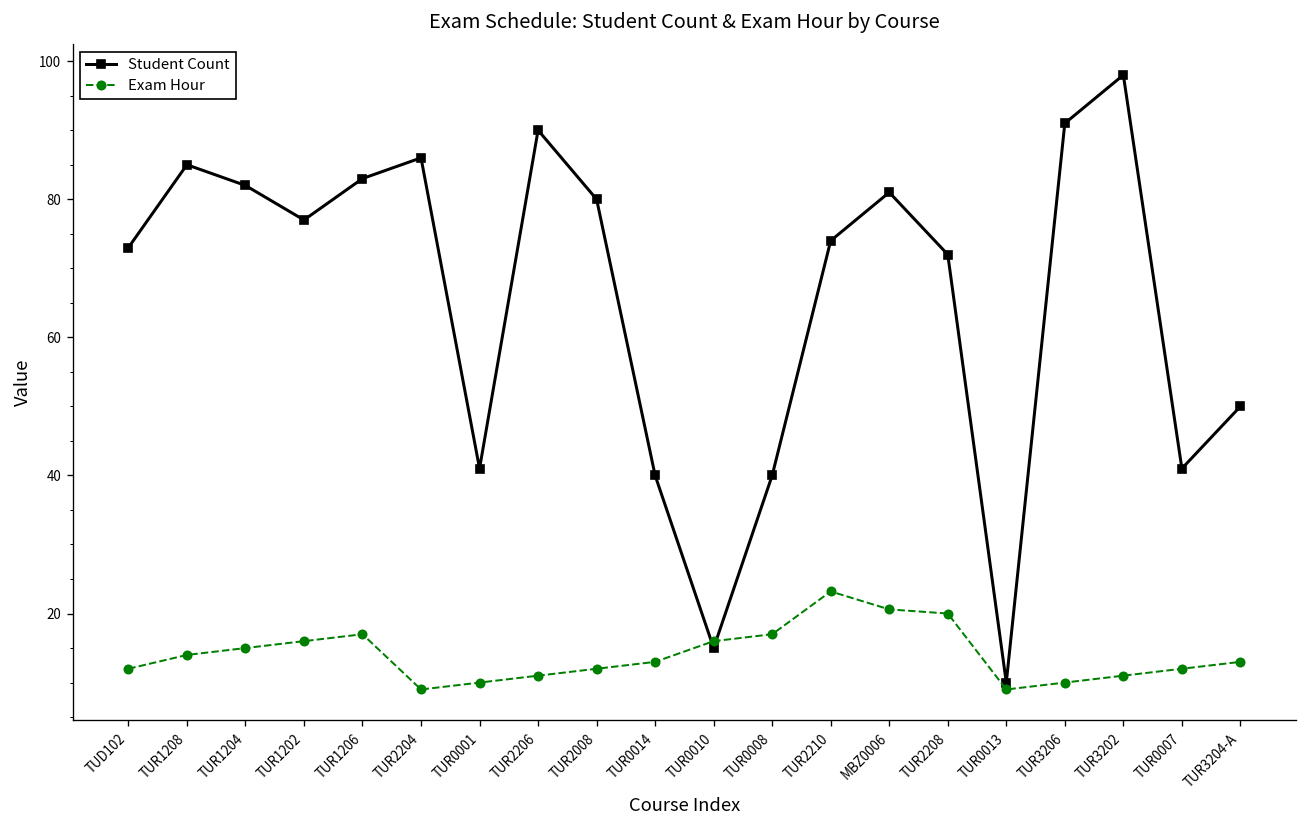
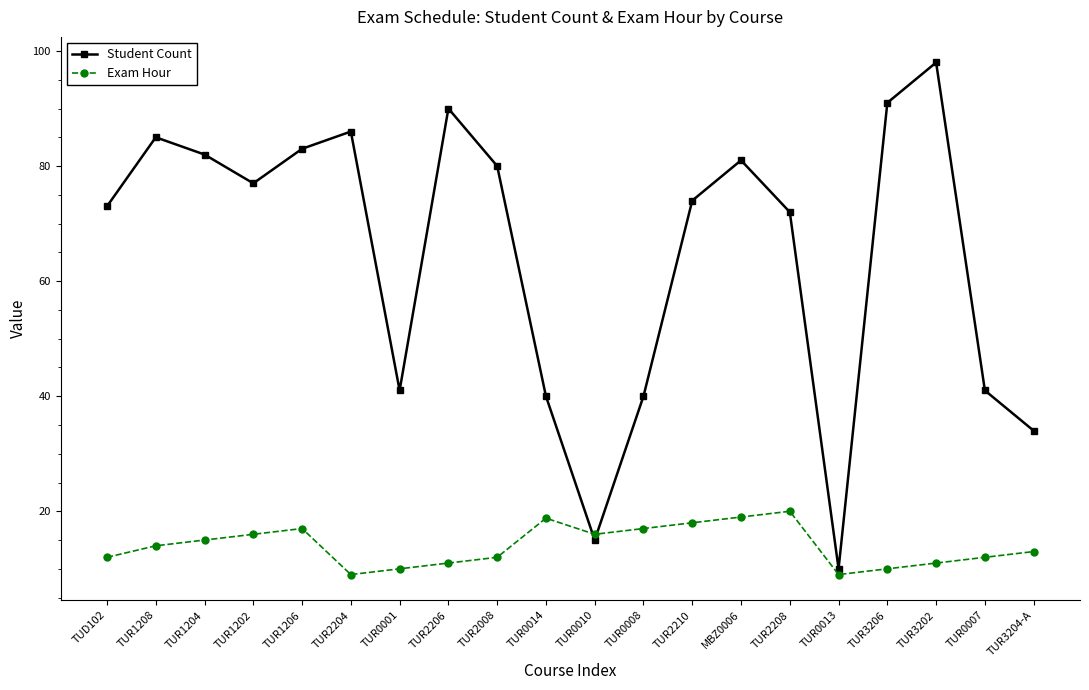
Exam Hour, TUR0014: 13 -> 19
Exam Hour, TUR2210: 23 -> 18
Exam Hour, MBZ0006: 21 -> 19
Student Count, TUR3204-A: 50 -> 34
